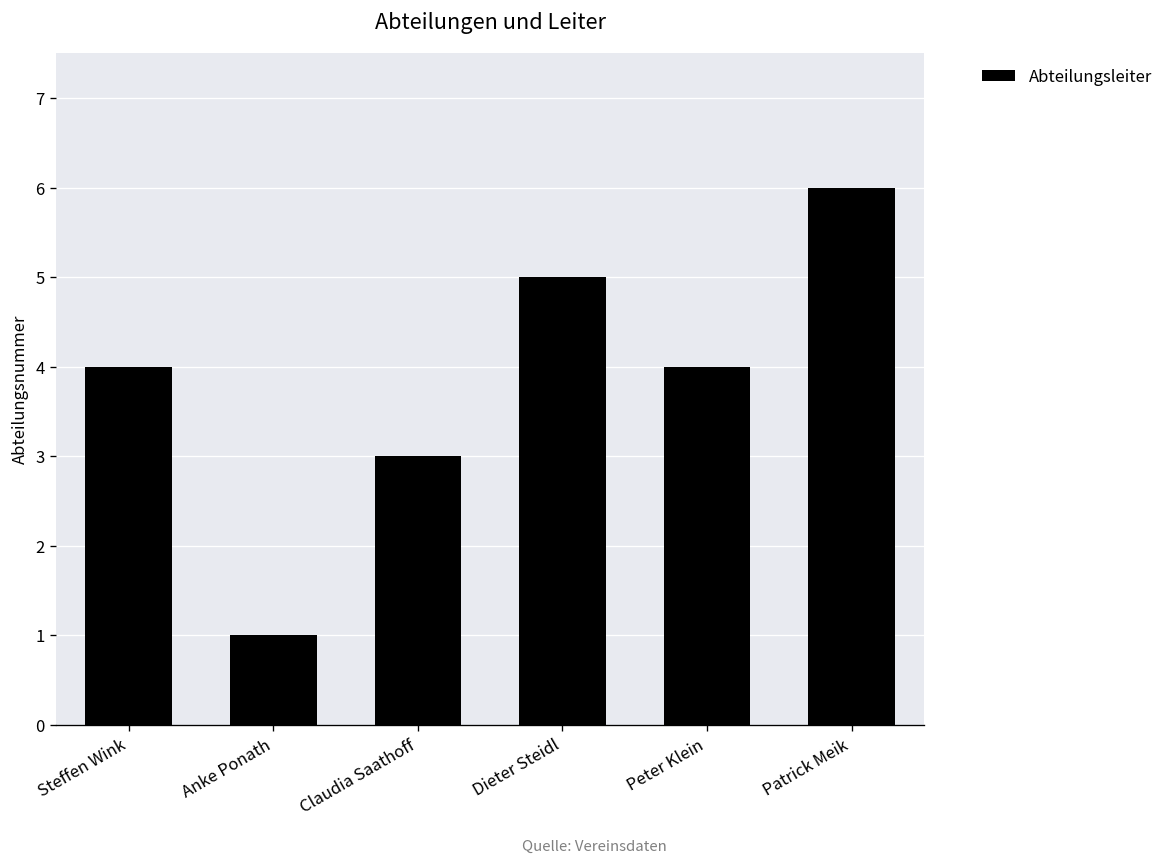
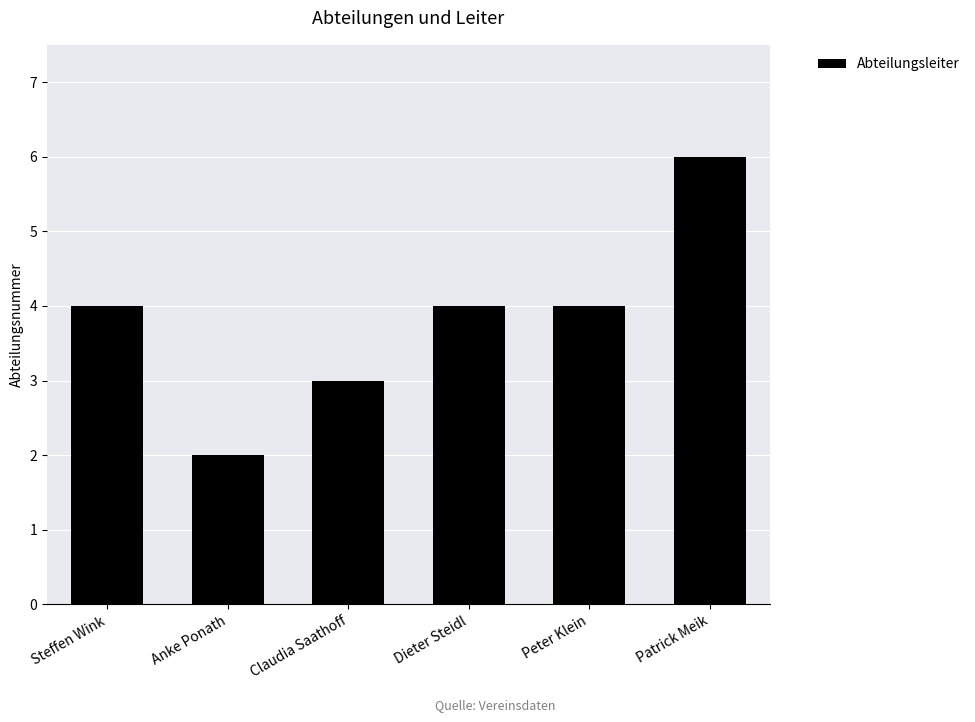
Anke Ponath: 1 -> 2
Dieter Steidl: 5 -> 4
